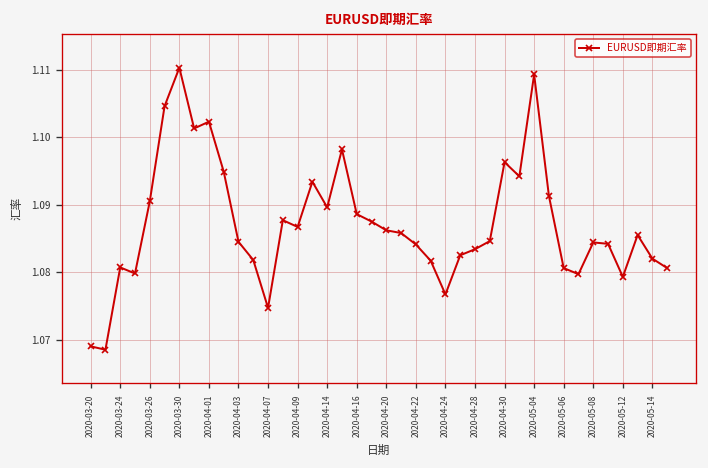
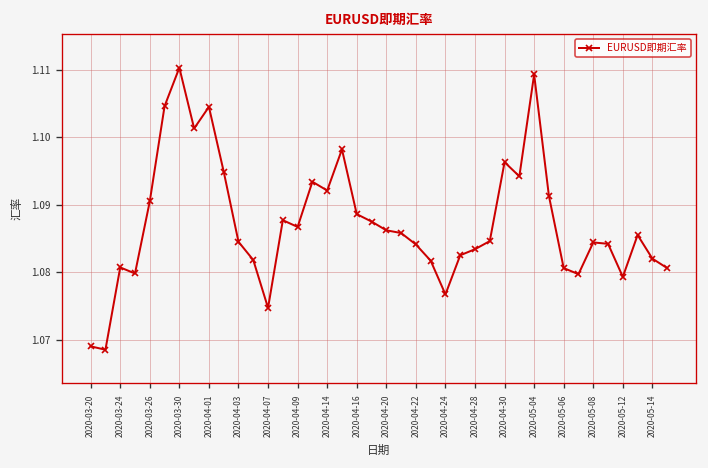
2020-04-01: 1.102 -> 1.105
2020-04-14: 1.090 -> 1.092
